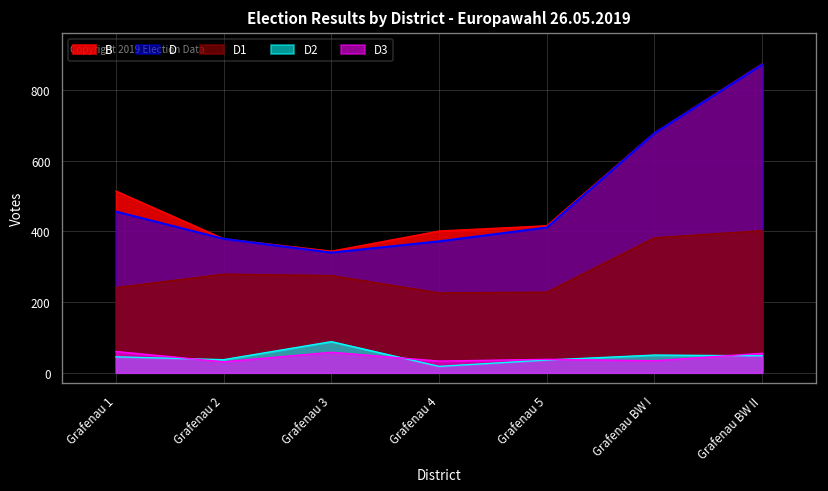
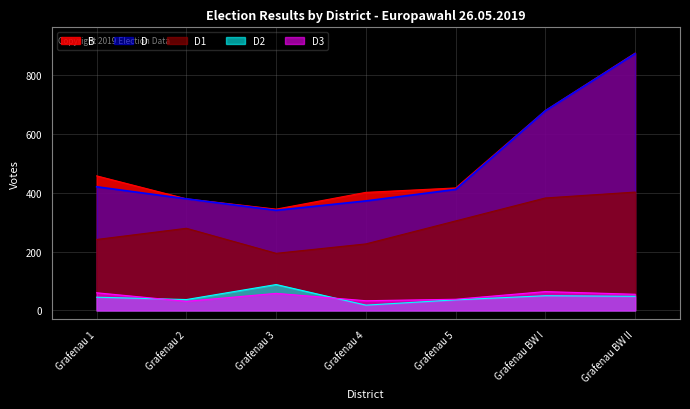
B, Grafenau 1: 510 -> 460
D, Grafenau 1: 460 -> 420
D1, Grafenau 3: 280 -> 190
D1, Grafenau 5: 230 -> 300
D3, Grafenau BW I: 30 -> 60
